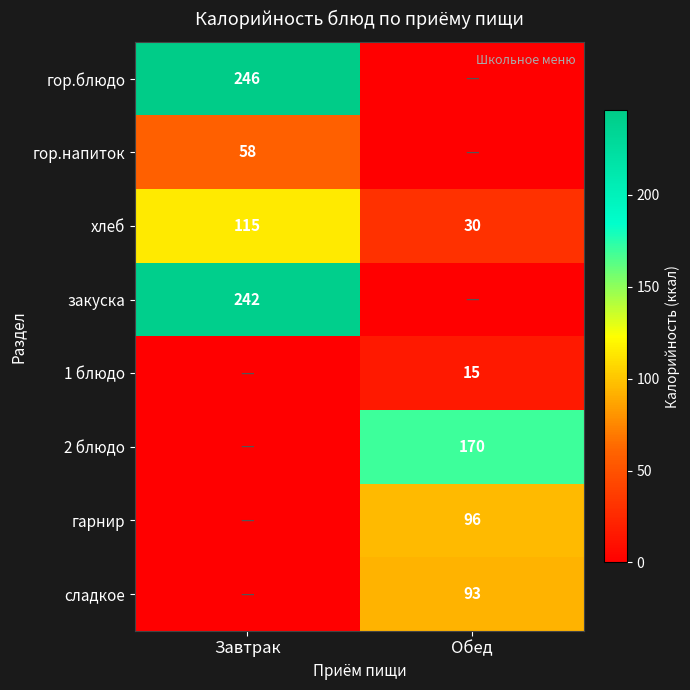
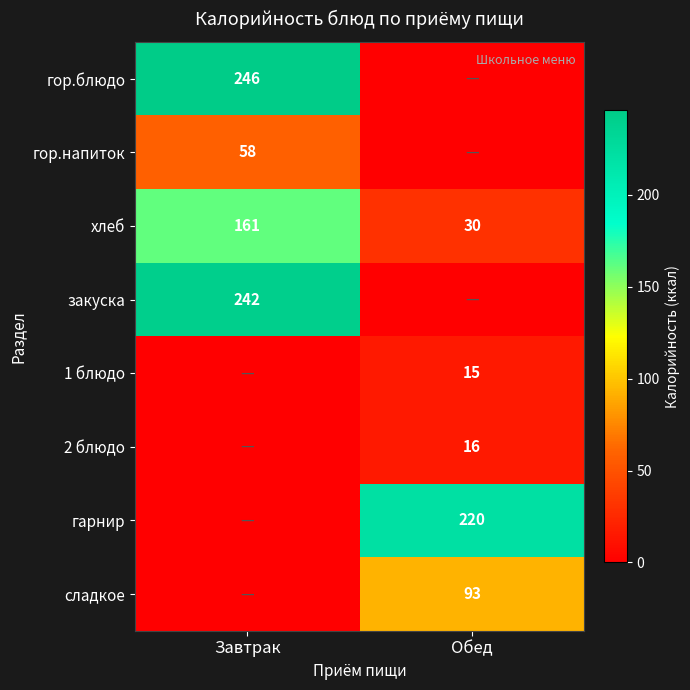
хлеб, Завтрак: 115 -> 161
2 блюдо, Обед: 170 -> 16
гарнир, Обед: 96 -> 220
